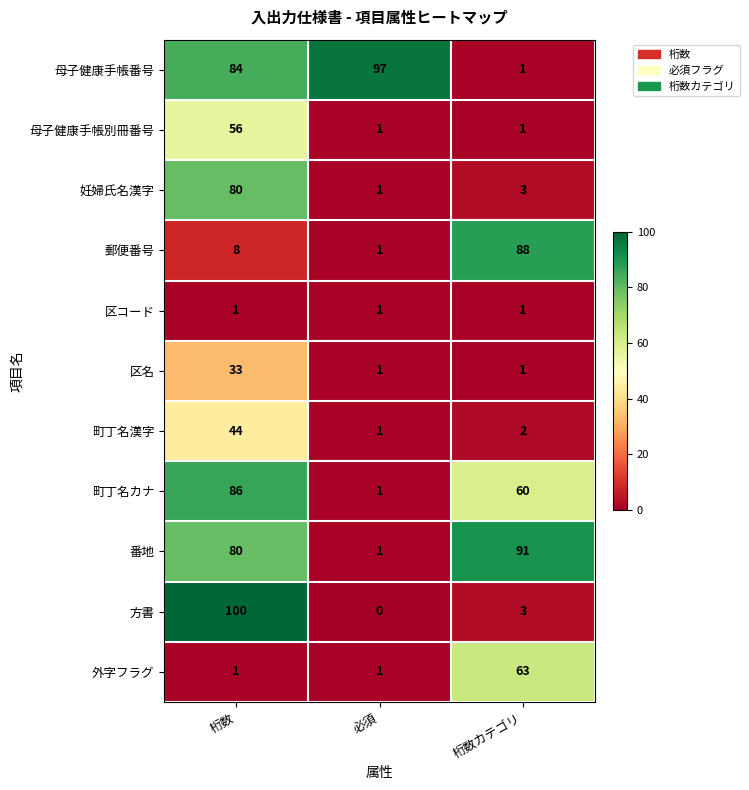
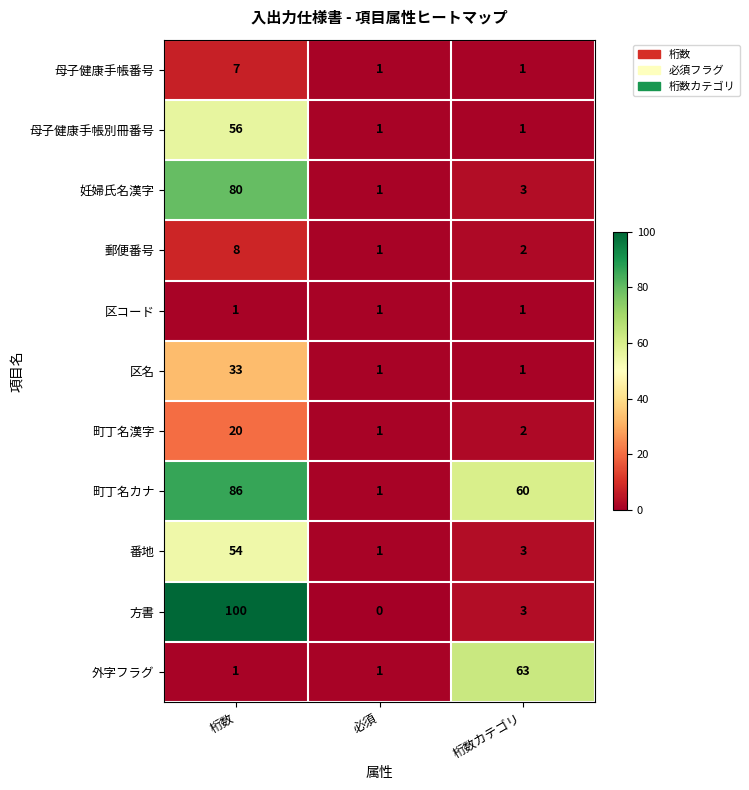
母子健康手帳番号, 桁数: 84 -> 7
母子健康手帳番号, 必須: 97 -> 1
郵便番号, 桁数カテゴリ: 88 -> 2
町丁名漢字, 桁数: 44 -> 20
番地, 桁数: 80 -> 54
番地, 桁数カテゴリ: 91 -> 3
